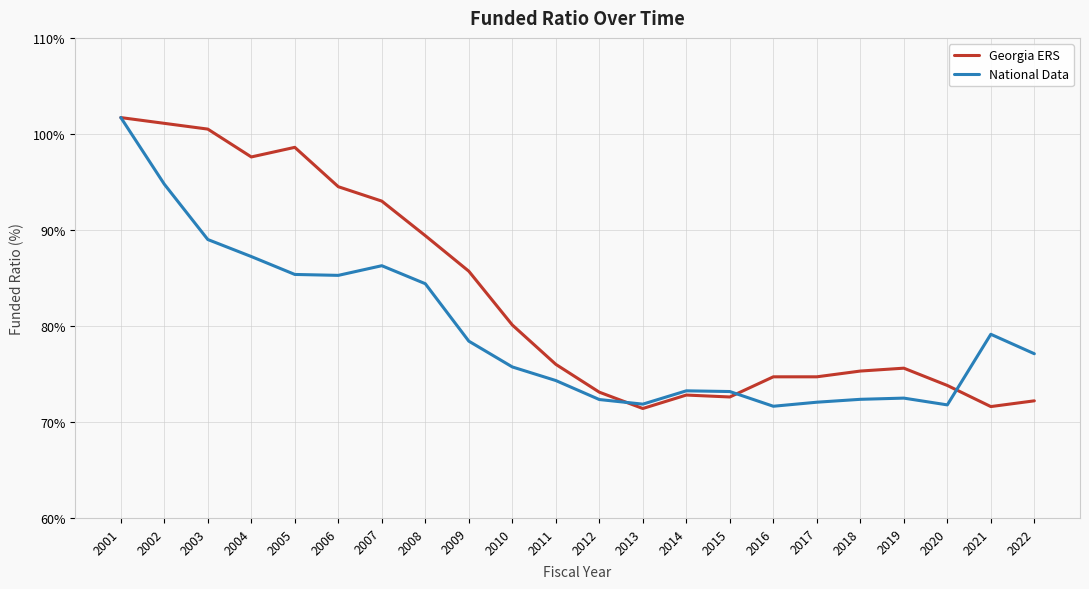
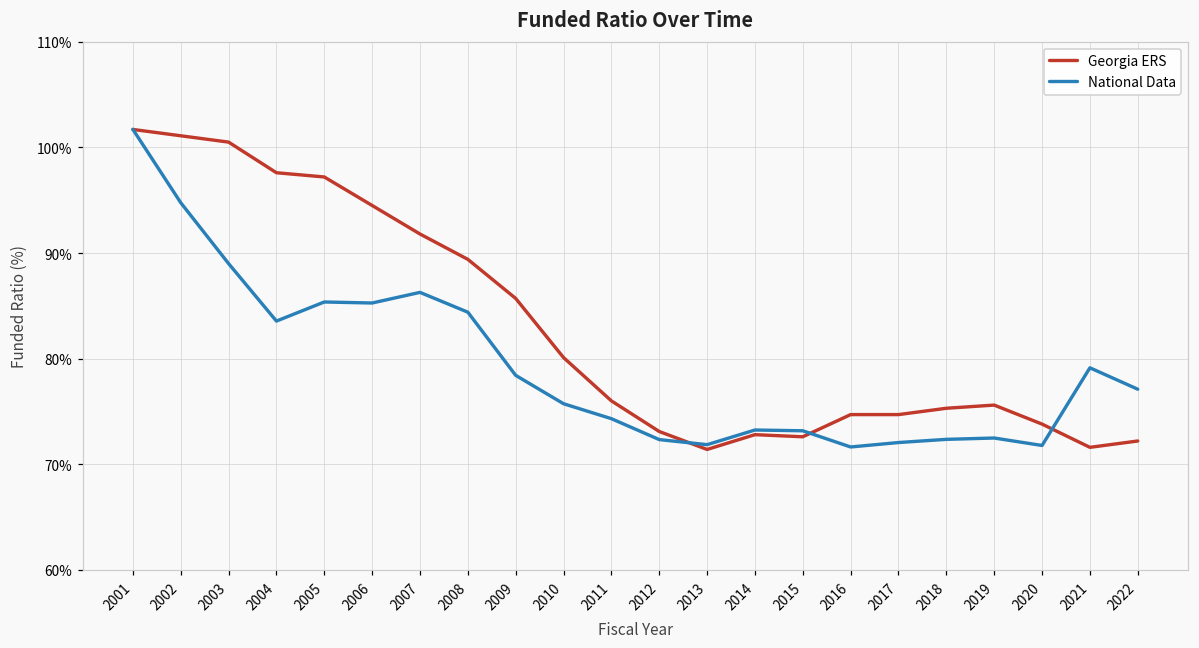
National Data, 2004: 87% -> 84%
Georgia ERS, 2005: 99% -> 97%
Georgia ERS, 2007: 93% -> 92%
